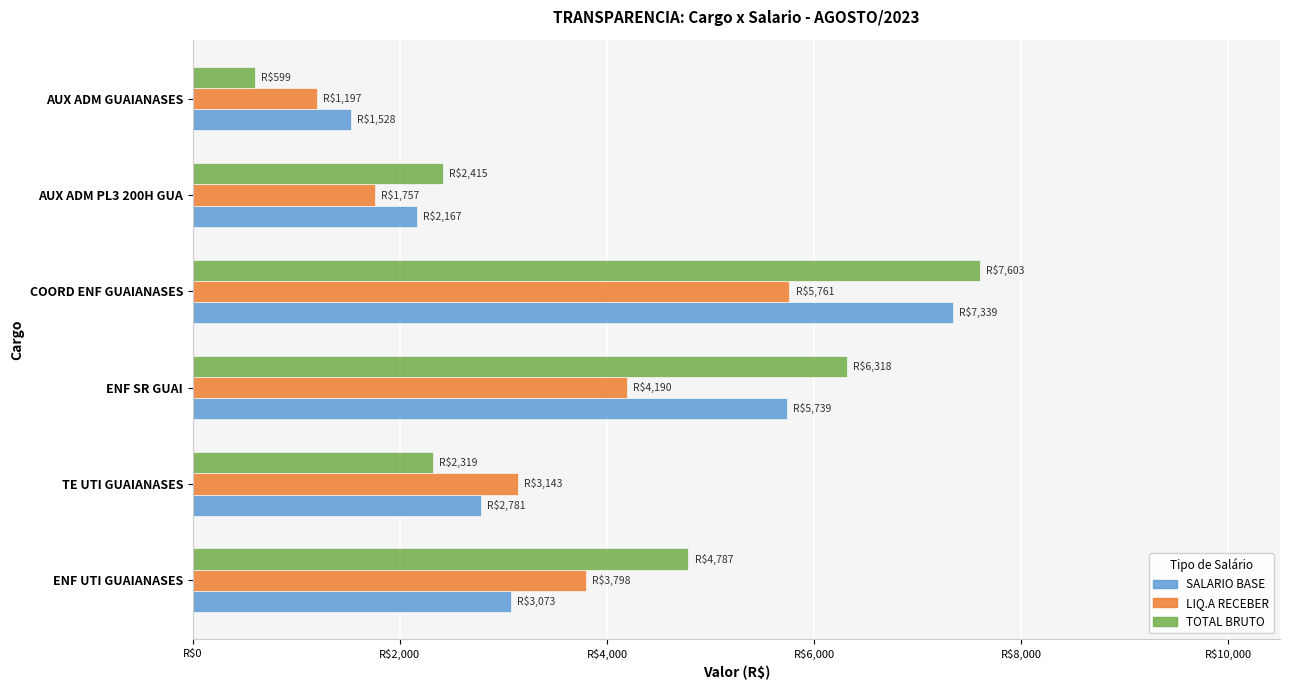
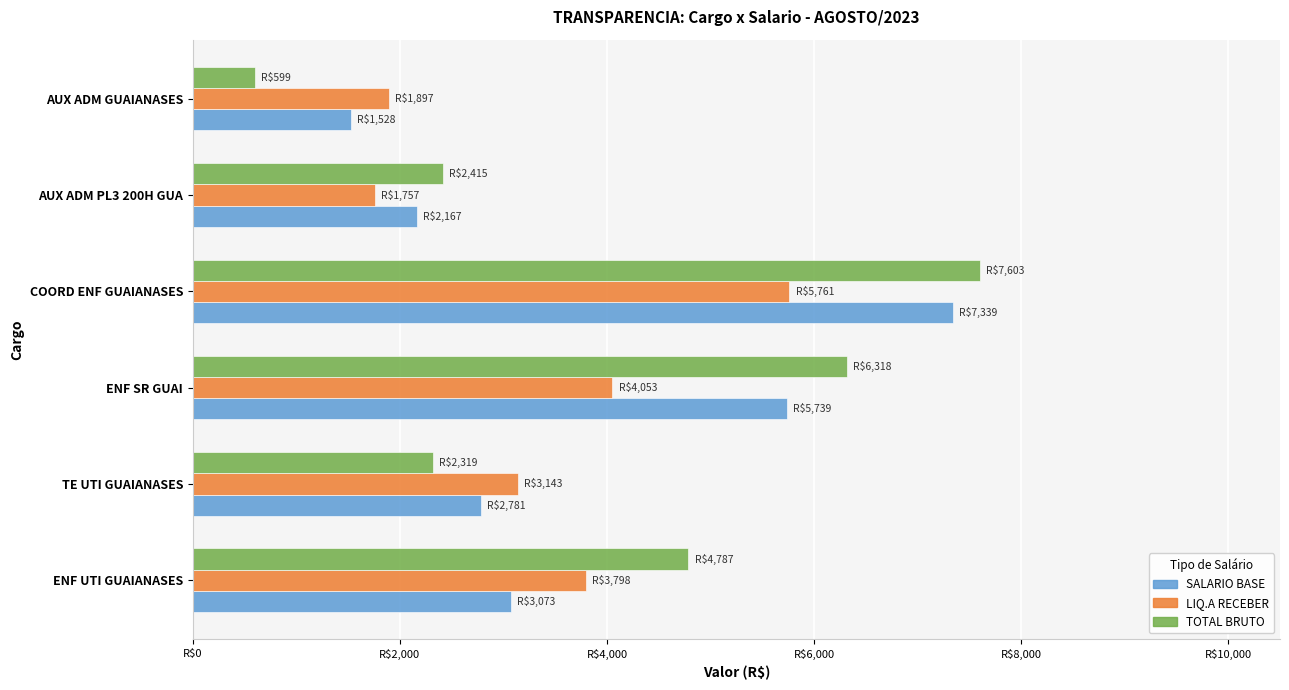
LIQ.A RECEBER, AUX ADM GUAIANASES: $1,197 -> $1,897
LIQ.A RECEBER, ENF SR GUAI: $4,190 -> $4,053
